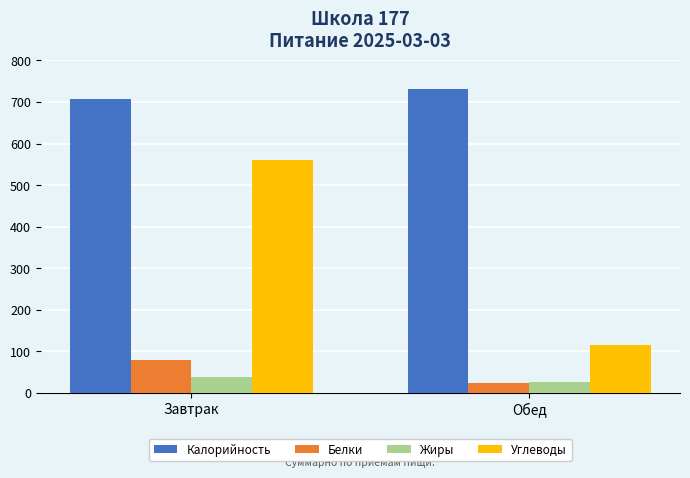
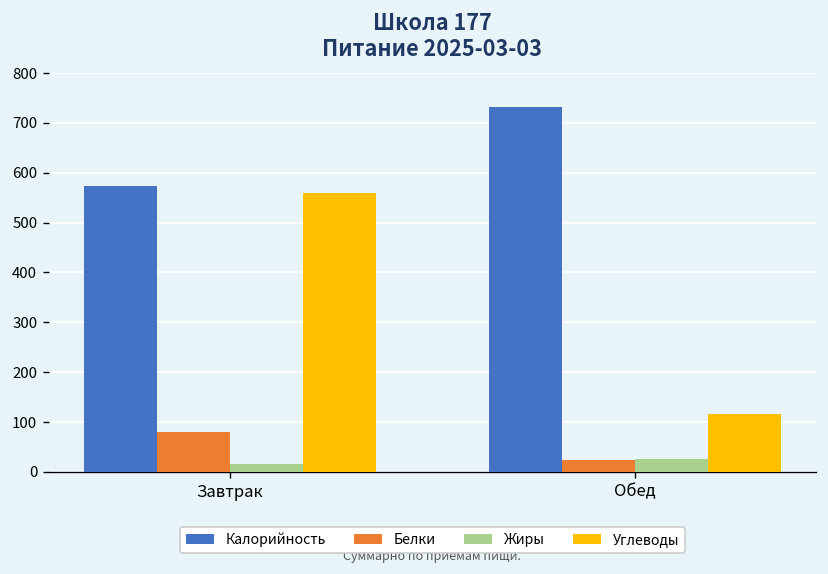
Калорийность, Завтрак: 710 -> 570
Жиры, Завтрак: 40 -> 20
